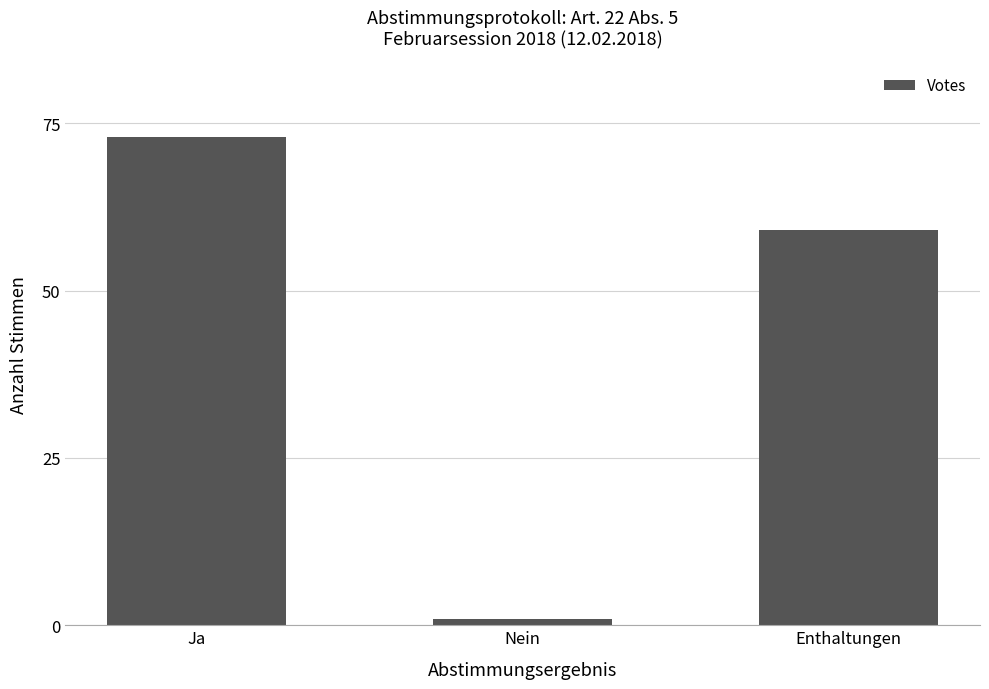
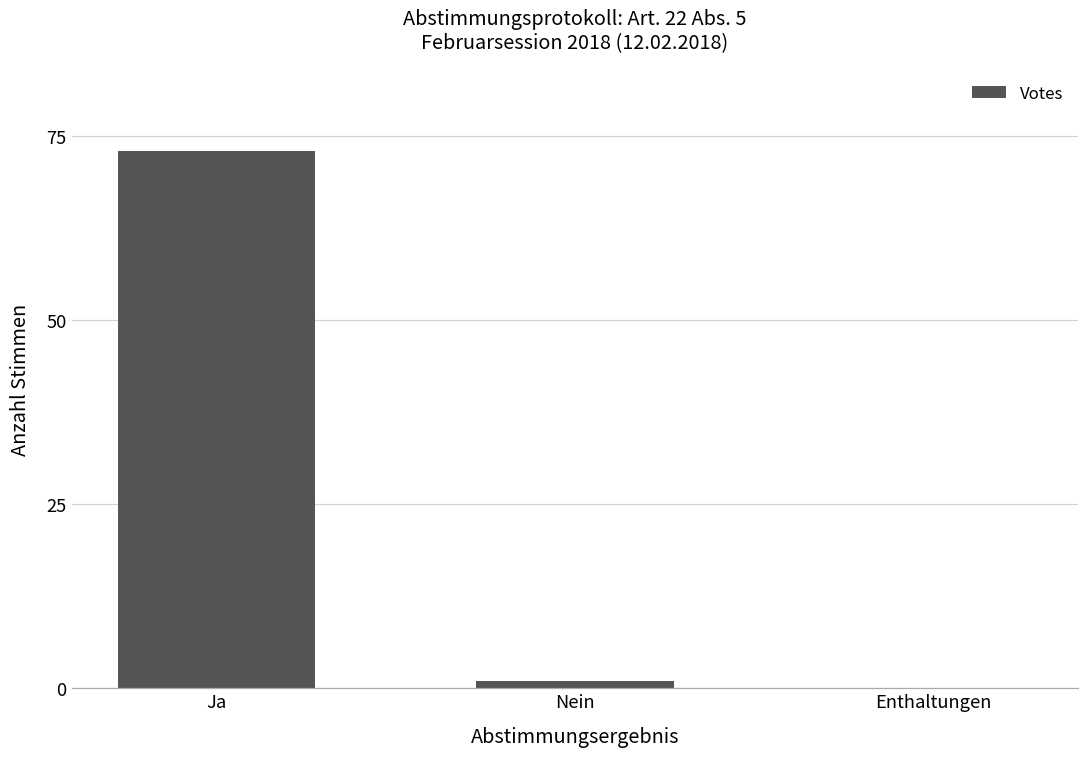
Enthaltungen: 59 -> 0
